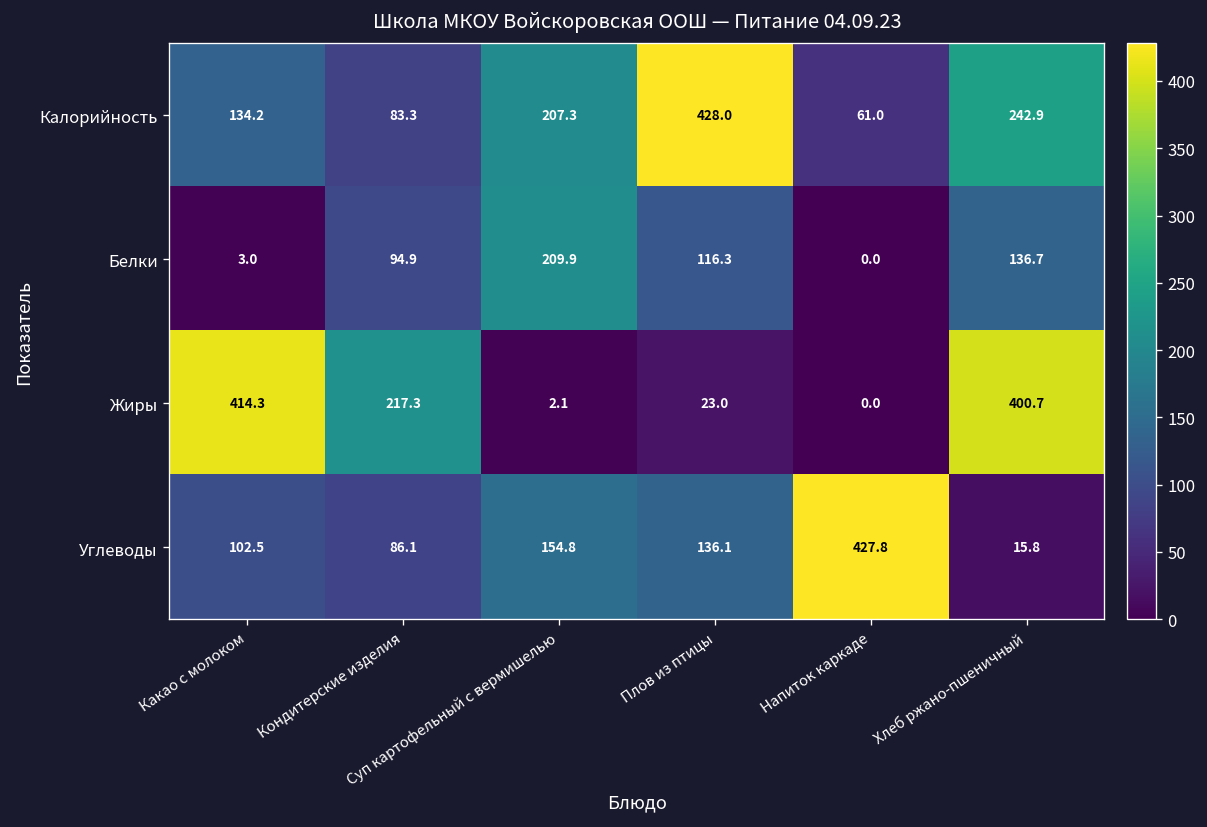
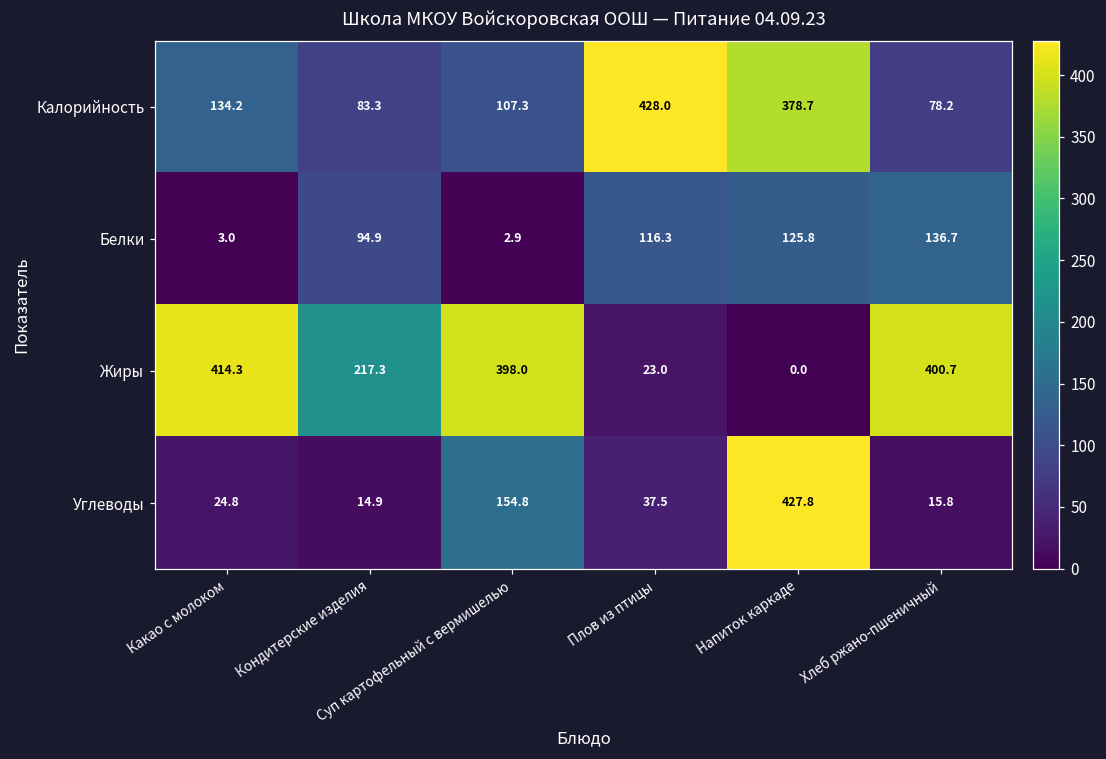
Калорийность, Суп картофельный с вермишелью: 207.3 -> 107.3
Калорийность, Напиток каркаде: 61.0 -> 378.7
Калорийность, Хлеб ржано-пшеничный: 242.9 -> 78.2
Белки, Суп картофельный с вермишелью: 209.9 -> 2.9
Белки, Напиток каркаде: 0.0 -> 125.8
Жиры, Суп картофельный с вермишелью: 2.1 -> 398.0
Углеводы, Какао с молоком: 102.5 -> 24.8
Углеводы, Кондитерские изделия: 86.1 -> 14.9
Углеводы, Плов из птицы: 136.1 -> 37.5
